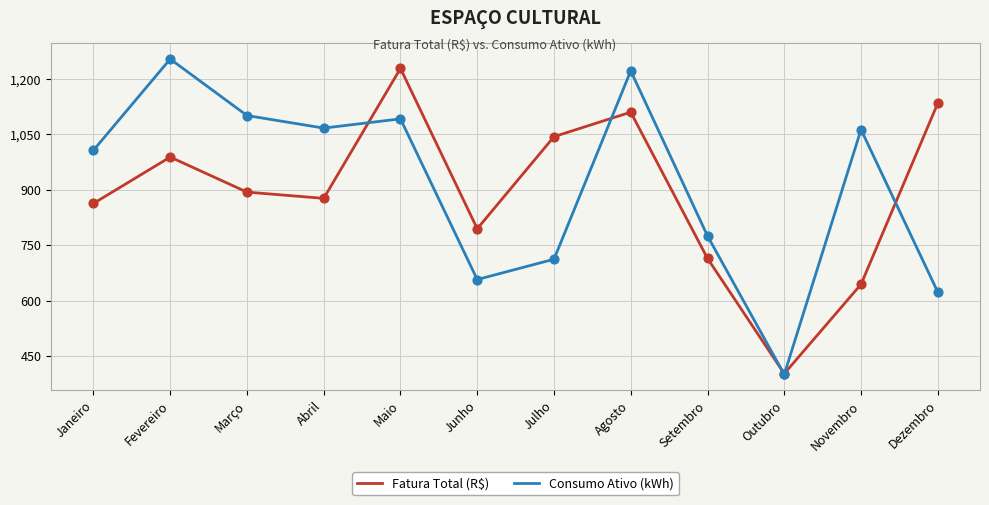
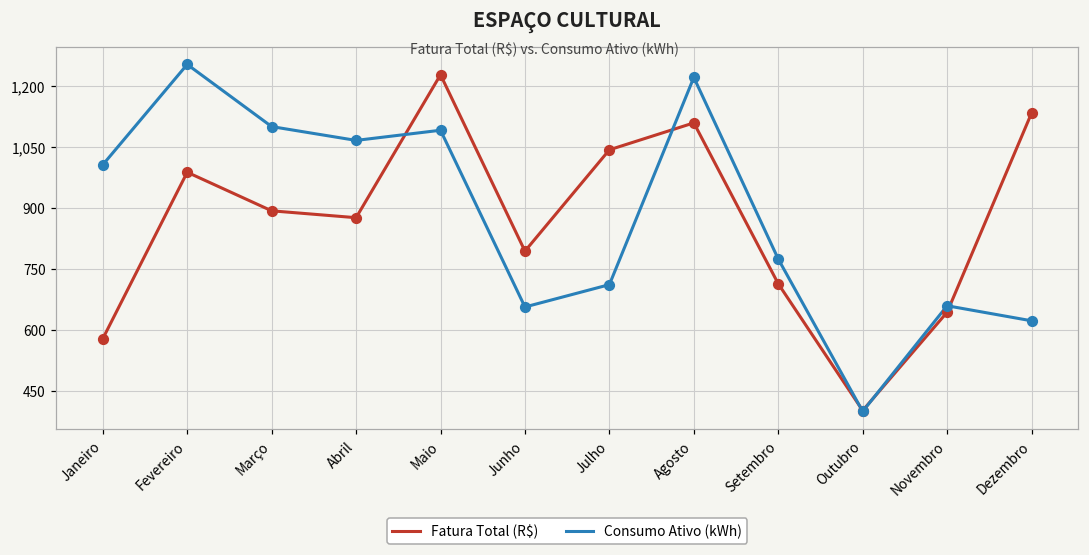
Fatura Total (R$), Janeiro: 860 -> 580
Consumo Ativo (kWh), Novembro: 1,060 -> 660
